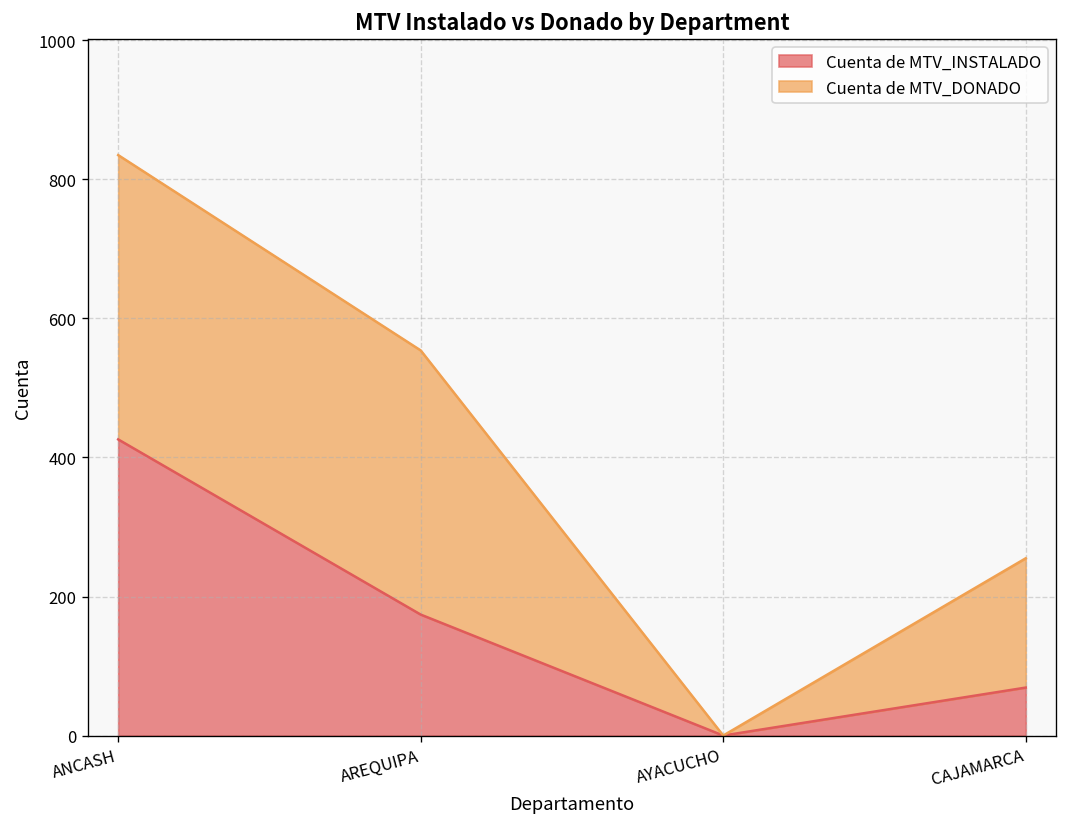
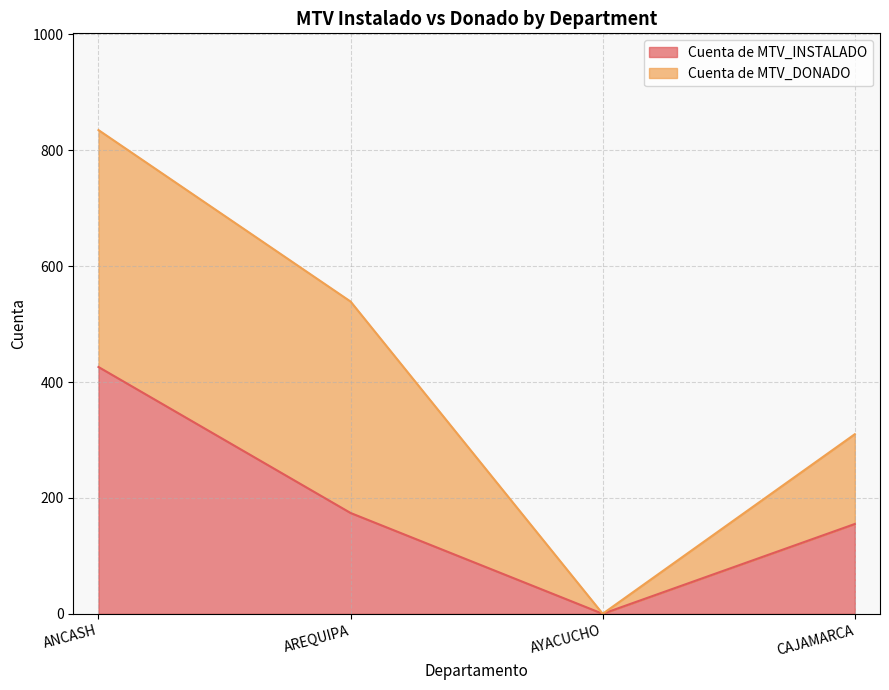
Cuenta de MTV_DONADO, AREQUIPA: 380 -> 370
Cuenta de MTV_INSTALADO, CAJAMARCA: 70 -> 160
Cuenta de MTV_DONADO, CAJAMARCA: 190 -> 160
